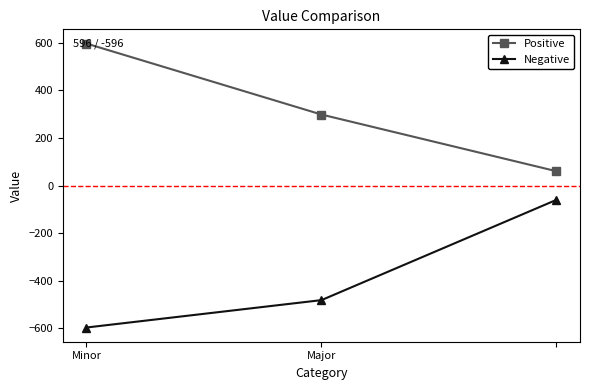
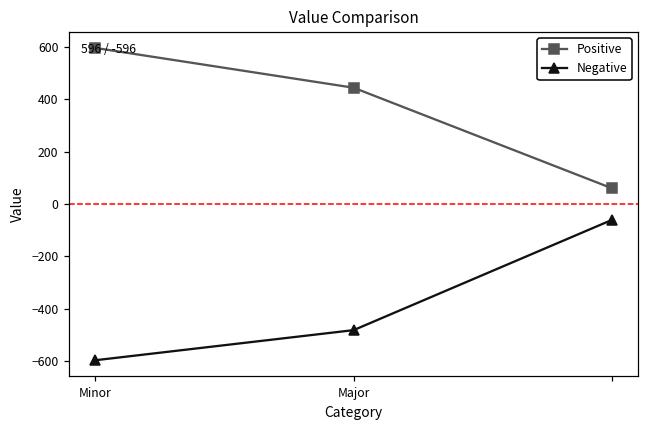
Positive, Major: 300 -> 440
